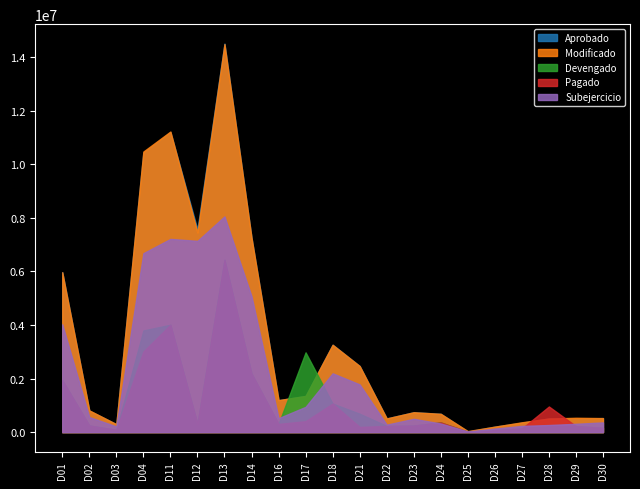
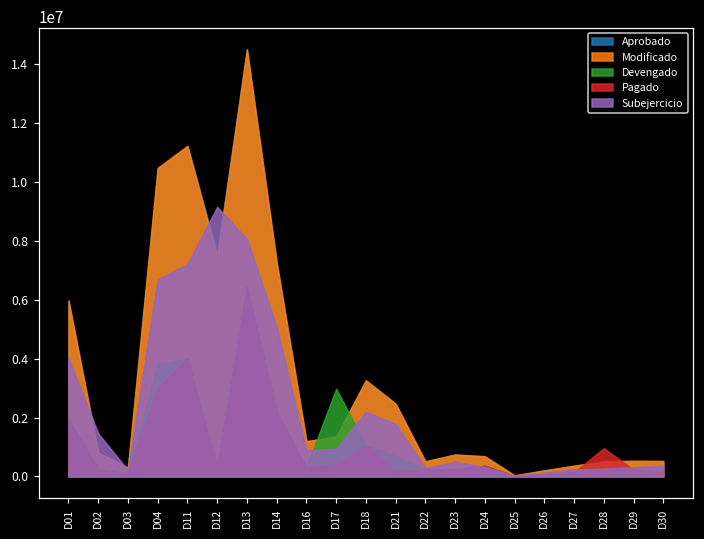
Subejercicio, D02: 600000 -> 1500000
Subejercicio, D12: 7100000 -> 9100000
Subejercicio, D16: 500000 -> 900000
